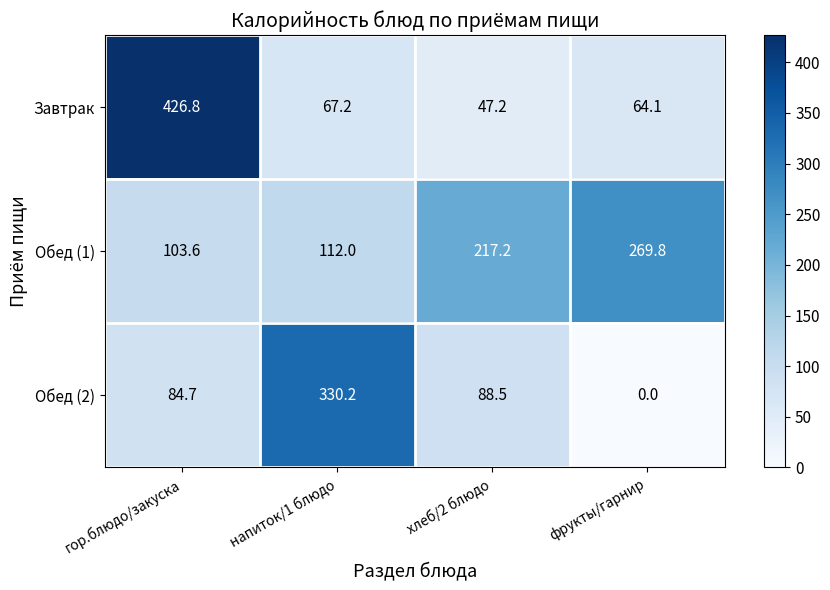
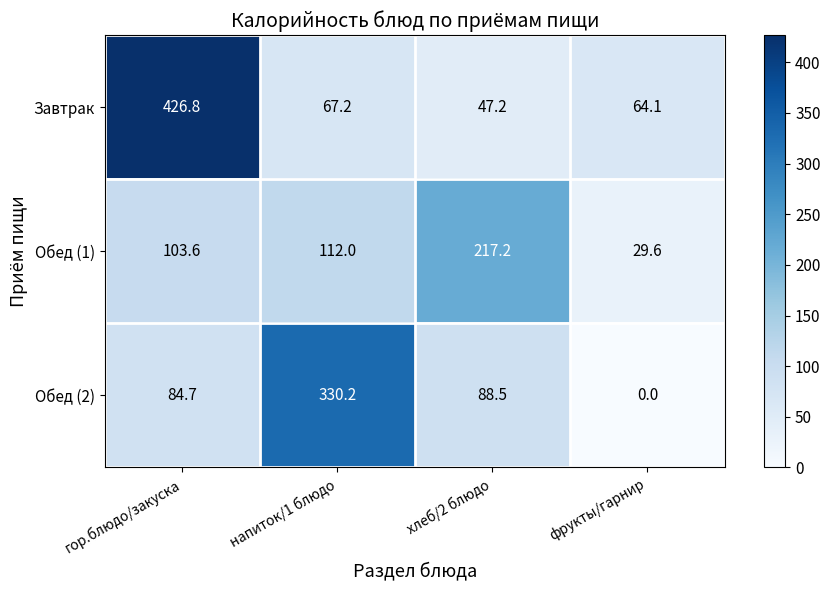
Обед (1), фрукты/гарнир: 269.8 -> 29.6
